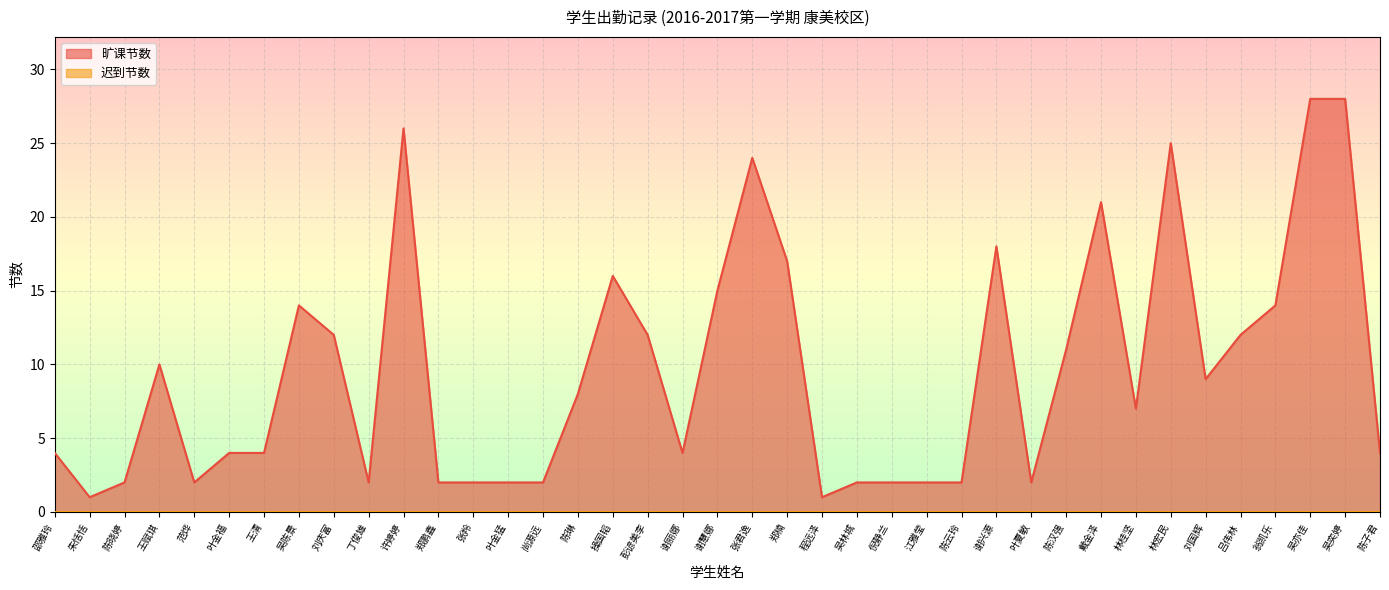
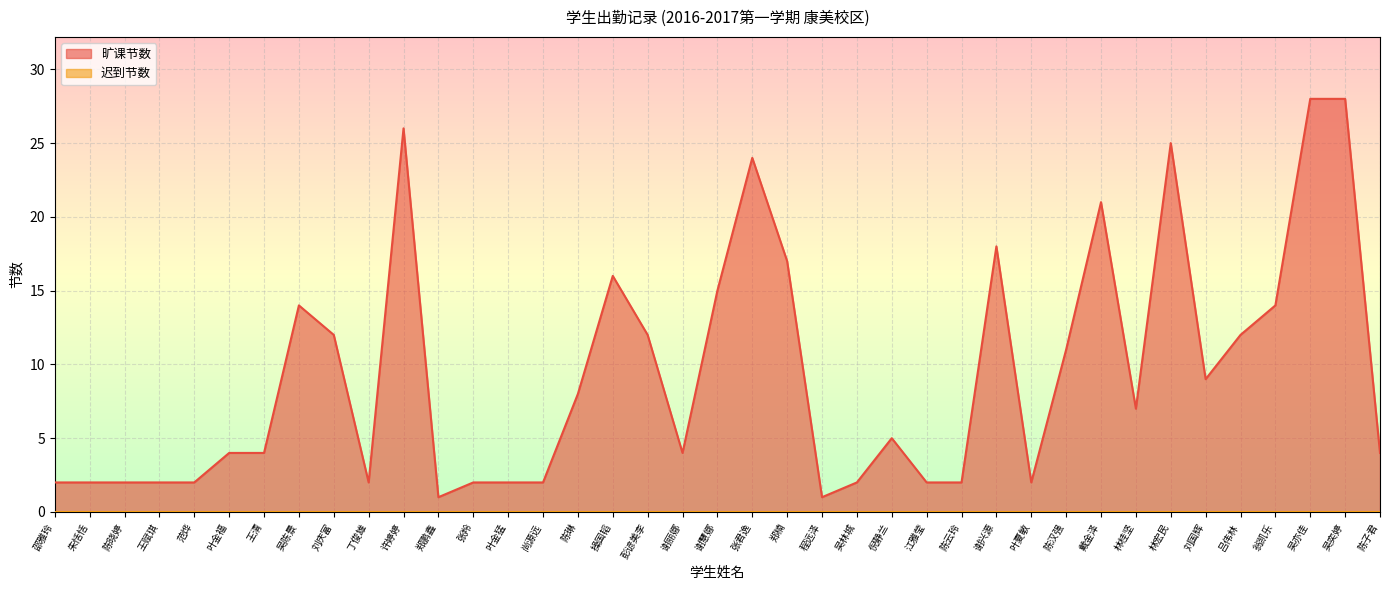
旷课节数, 邵雅玲: 4 -> 2
旷课节数, 朱恬恬: 1 -> 2
旷课节数, 王赋琪: 10 -> 2
旷课节数, 郑鹏鑫: 2 -> 1
旷课节数, 倪静兰: 2 -> 5
